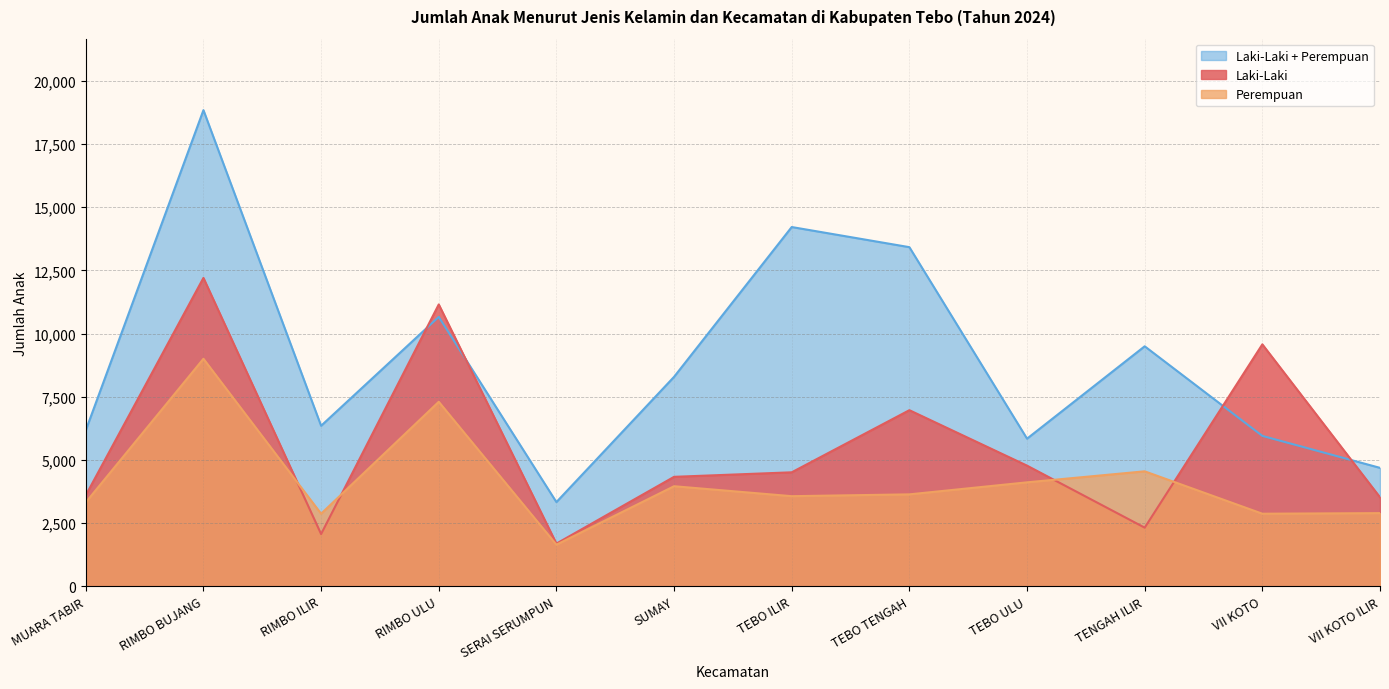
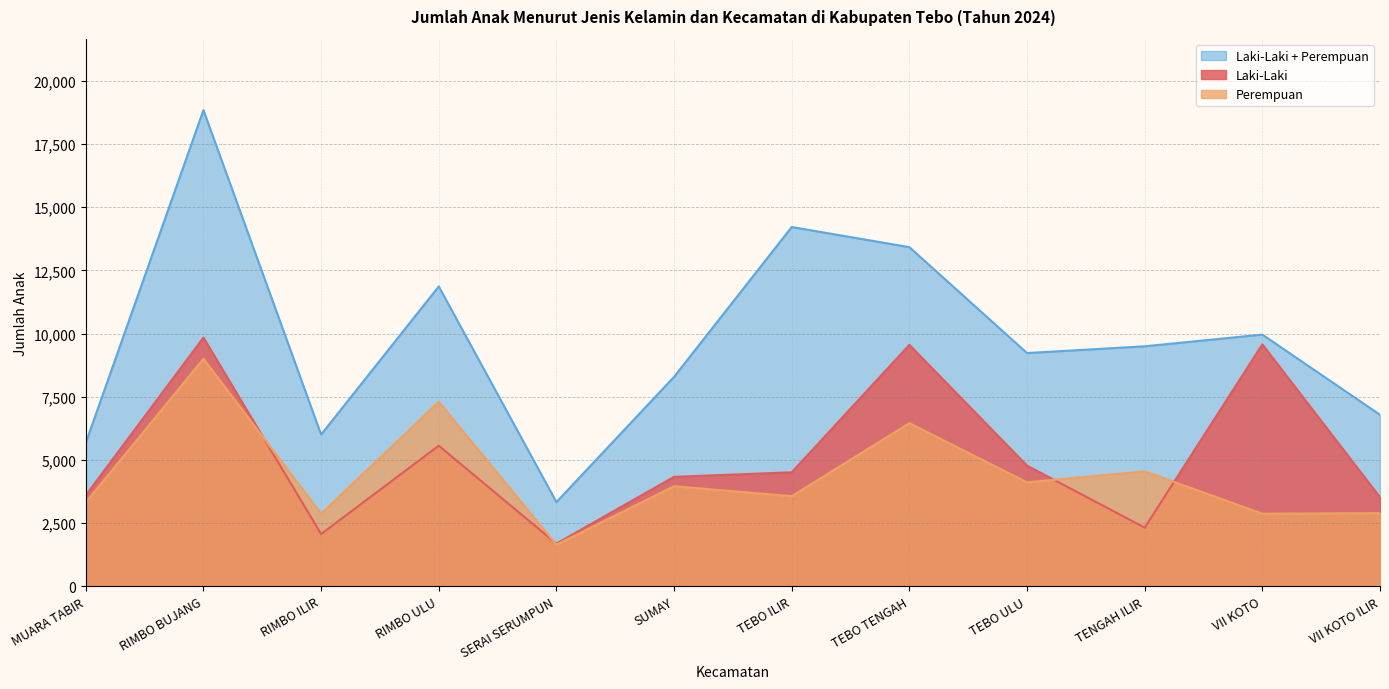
Laki-Laki + Perempuan, MUARA TABIR: 6,200 -> 5,700
Laki-Laki, RIMBO BUJANG: 12,200 -> 9,800
Laki-Laki + Perempuan, RIMBO ILIR: 6,400 -> 6,000
Laki-Laki + Perempuan, RIMBO ULU: 10,700 -> 11,900
Laki-Laki, RIMBO ULU: 11,200 -> 5,600
Laki-Laki, TEBO TENGAH: 7,000 -> 9,600
Perempuan, TEBO TENGAH: 3,600 -> 6,500
Laki-Laki + Perempuan, TEBO ULU: 5,800 -> 9,200
Laki-Laki + Perempuan, VII KOTO: 6,000 -> 10,000
Laki-Laki + Perempuan, VII KOTO ILIR: 4,700 -> 6,800
